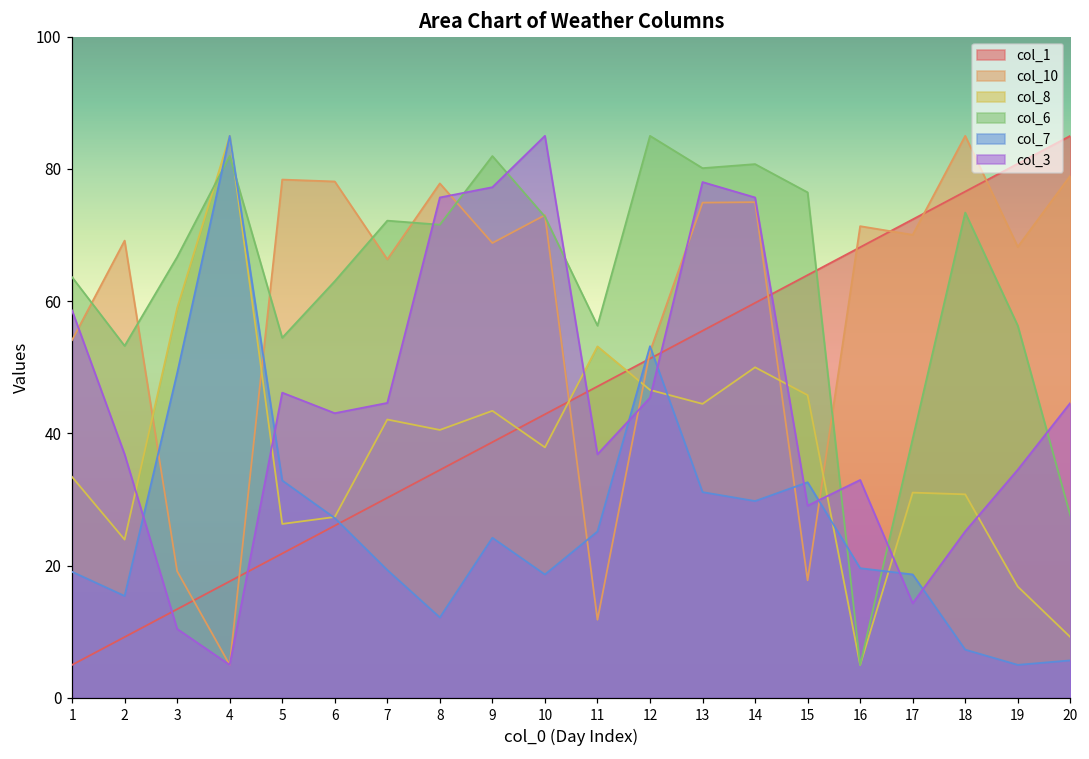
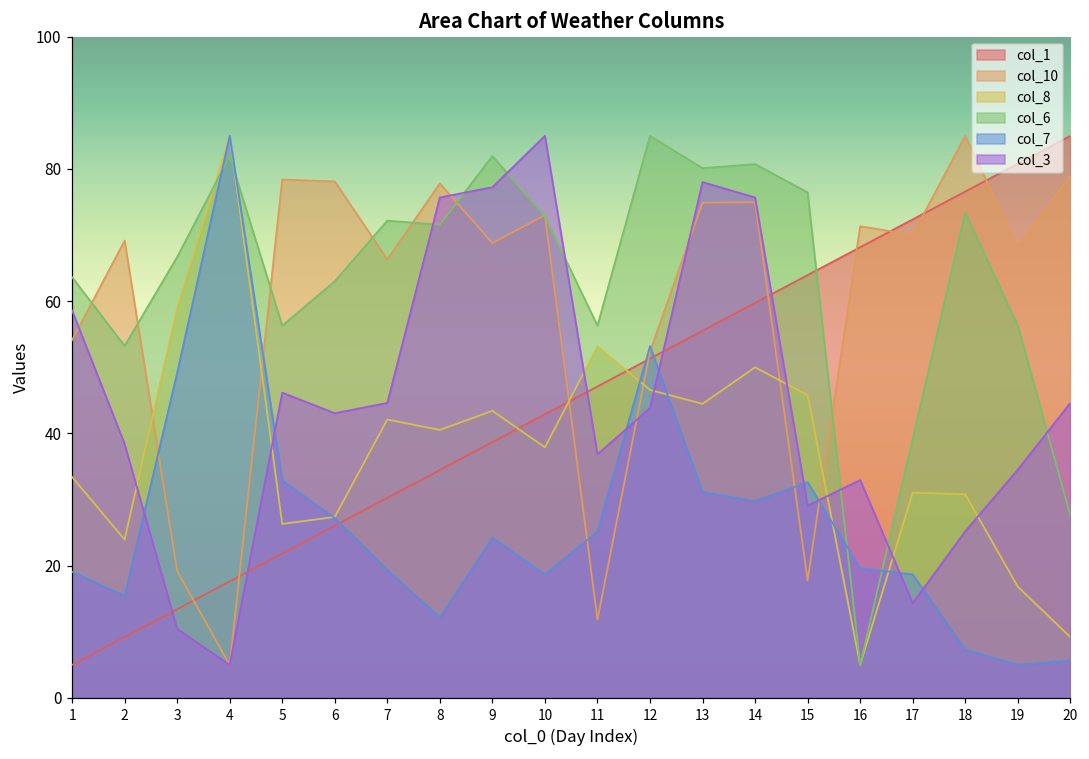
col_3, 2: 37 -> 38
col_6, 5: 54 -> 56
col_3, 12: 45 -> 44
